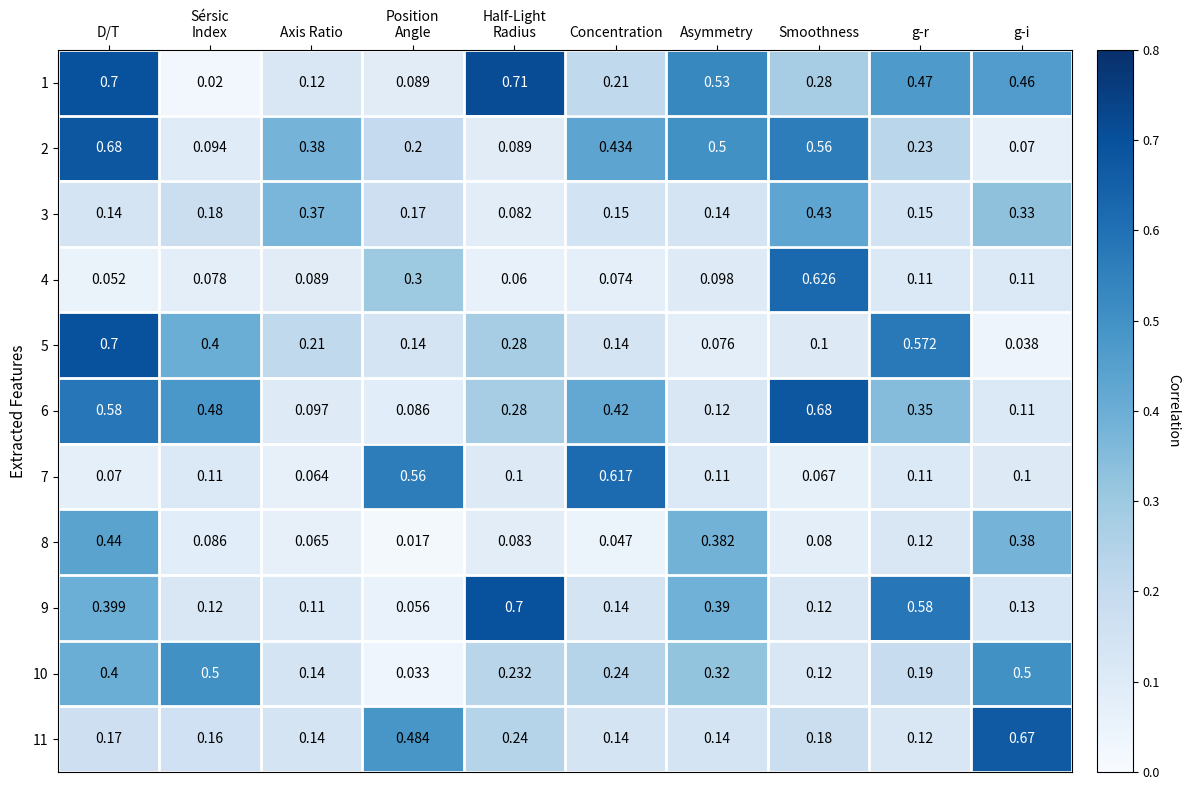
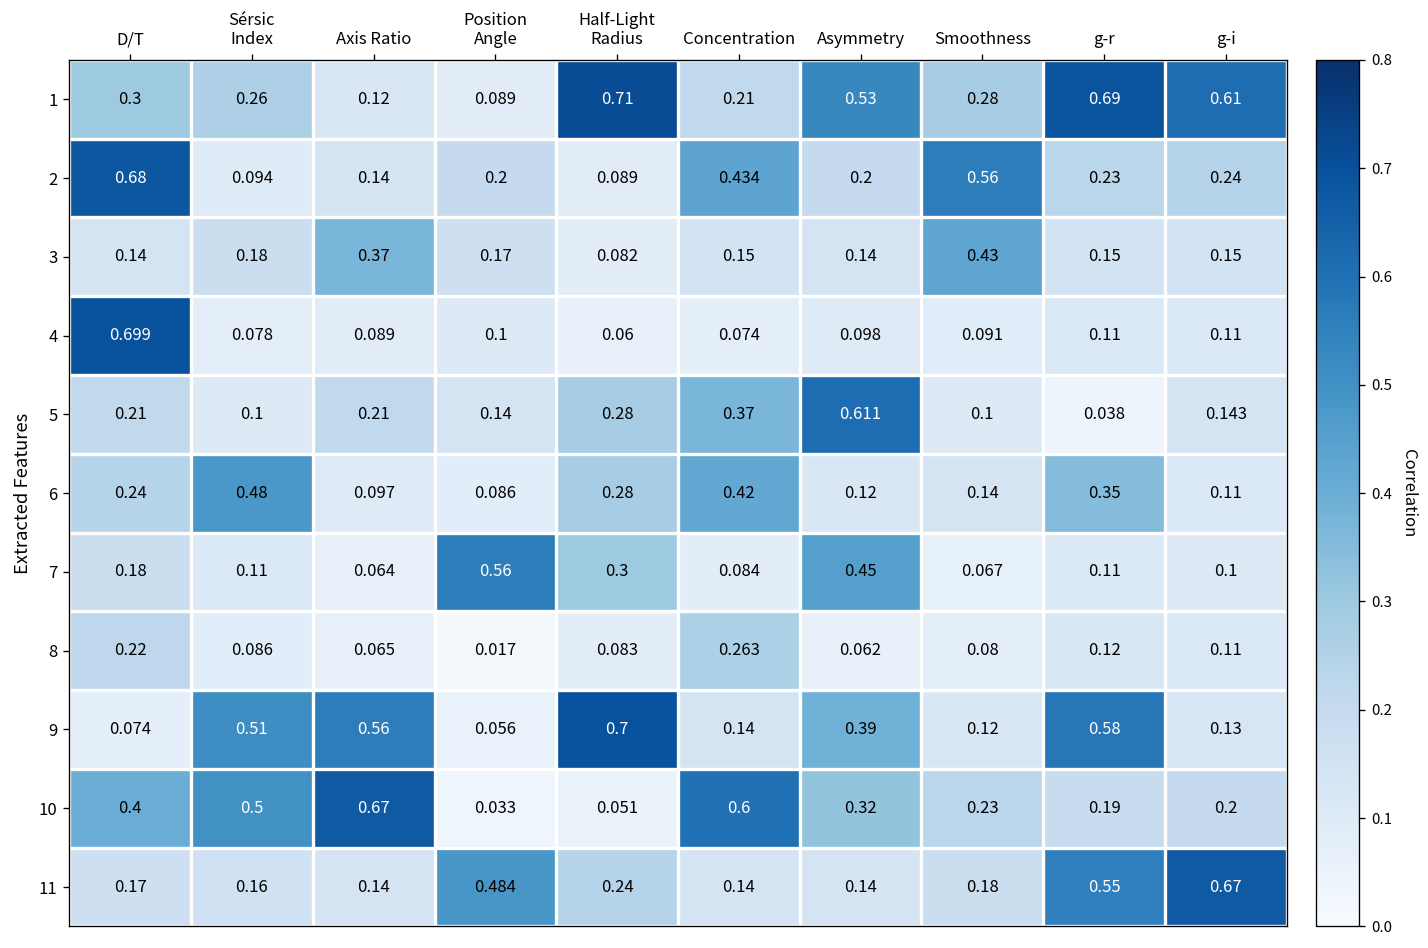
1, D/T: 0.7 -> 0.3
1, Sérsic Index: 0.02 -> 0.26
1, g-r: 0.47 -> 0.69
1, g-i: 0.46 -> 0.61
2, Axis Ratio: 0.38 -> 0.14
2, Asymmetry: 0.5 -> 0.2
2, g-i: 0.07 -> 0.24
3, g-i: 0.33 -> 0.15
4, D/T: 0.052 -> 0.699
4, Position Angle: 0.3 -> 0.1
4, Smoothness: 0.626 -> 0.091
5, D/T: 0.7 -> 0.21
5, Sérsic Index: 0.4 -> 0.1
5, Concentration: 0.14 -> 0.37
5, Asymmetry: 0.076 -> 0.611
5, g-r: 0.572 -> 0.038
5, g-i: 0.038 -> 0.143
6, D/T: 0.58 -> 0.24
6, Smoothness: 0.68 -> 0.14
7, D/T: 0.07 -> 0.18
7, Half-Light Radius: 0.1 -> 0.3
7, Concentration: 0.617 -> 0.084
7, Asymmetry: 0.11 -> 0.45
8, D/T: 0.44 -> 0.22
8, Concentration: 0.047 -> 0.263
8, Asymmetry: 0.382 -> 0.062
8, g-i: 0.38 -> 0.11
9, D/T: 0.399 -> 0.074
9, Sérsic Index: 0.12 -> 0.51
9, Axis Ratio: 0.11 -> 0.56
10, Axis Ratio: 0.14 -> 0.67
10, Half-Light Radius: 0.232 -> 0.051
10, Concentration: 0.24 -> 0.6
10, Smoothness: 0.12 -> 0.23
10, g-i: 0.5 -> 0.2
11, g-r: 0.12 -> 0.55
